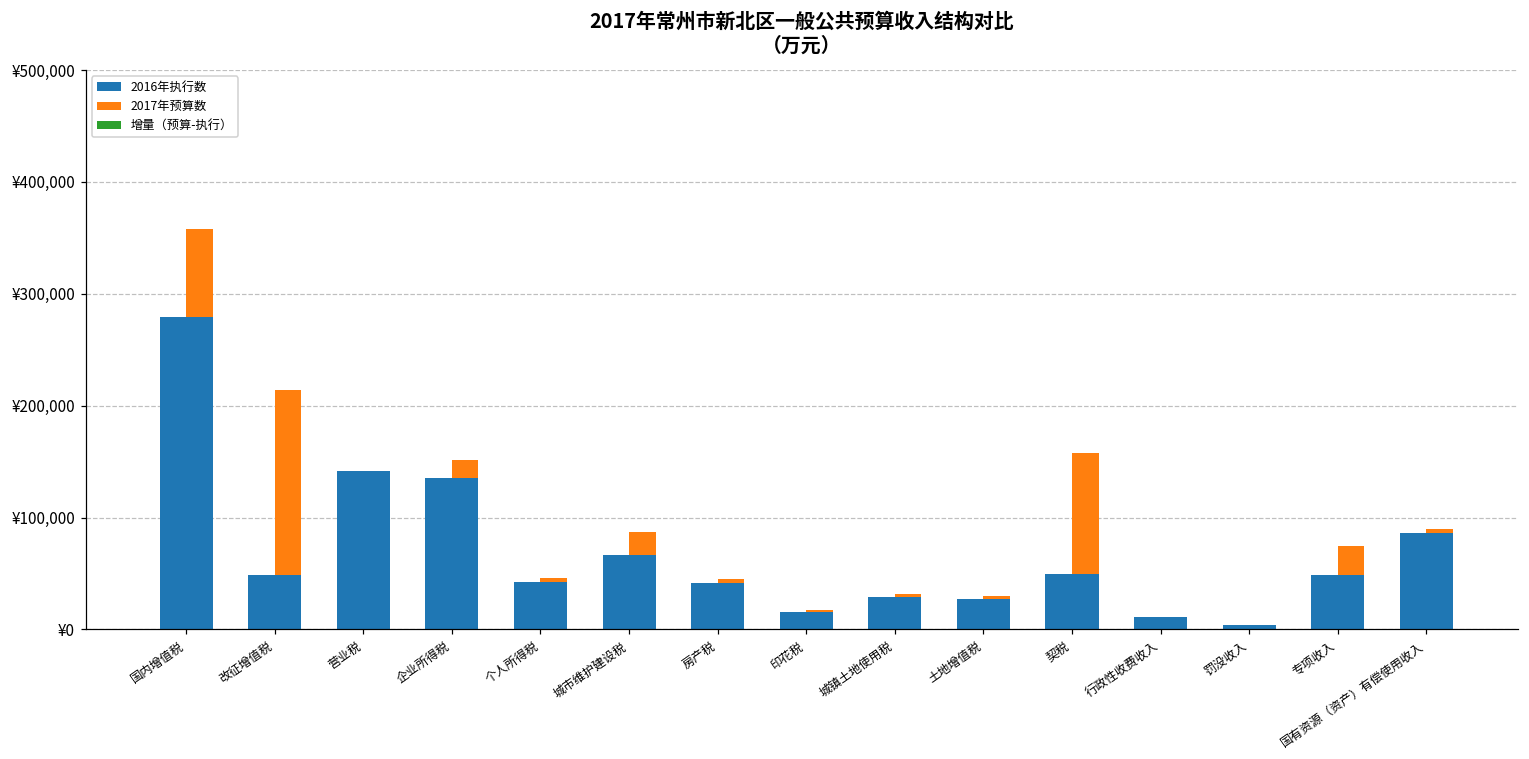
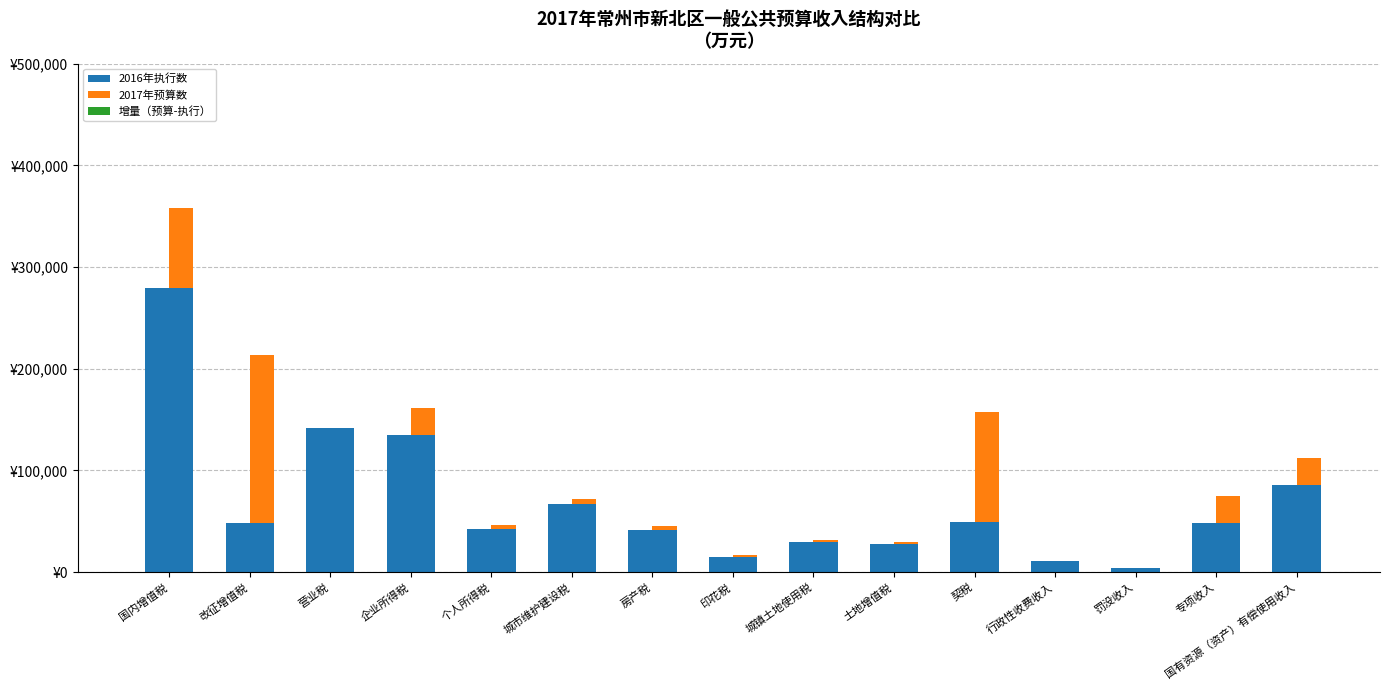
2017年预算数, 企业所得税: ¥16,000 -> ¥27,000
2017年预算数, 城市维护建设税: ¥20,000 -> ¥5,000
2017年预算数, 国有资源（资产）有偿使用收入: ¥4,000 -> ¥26,000
